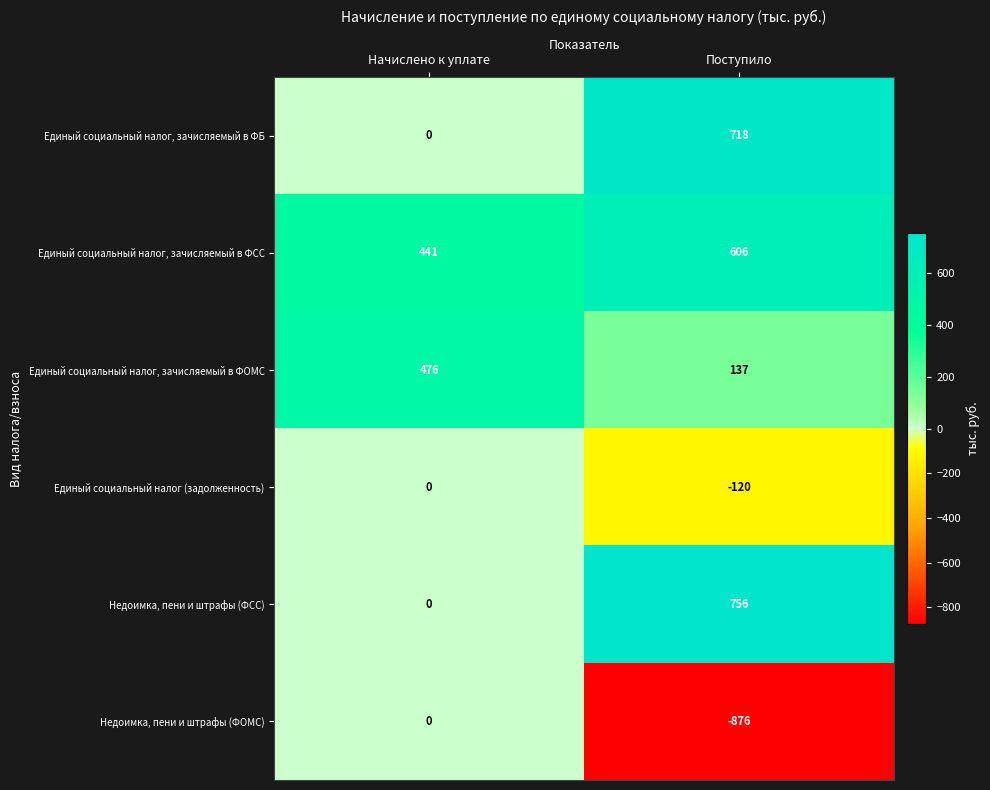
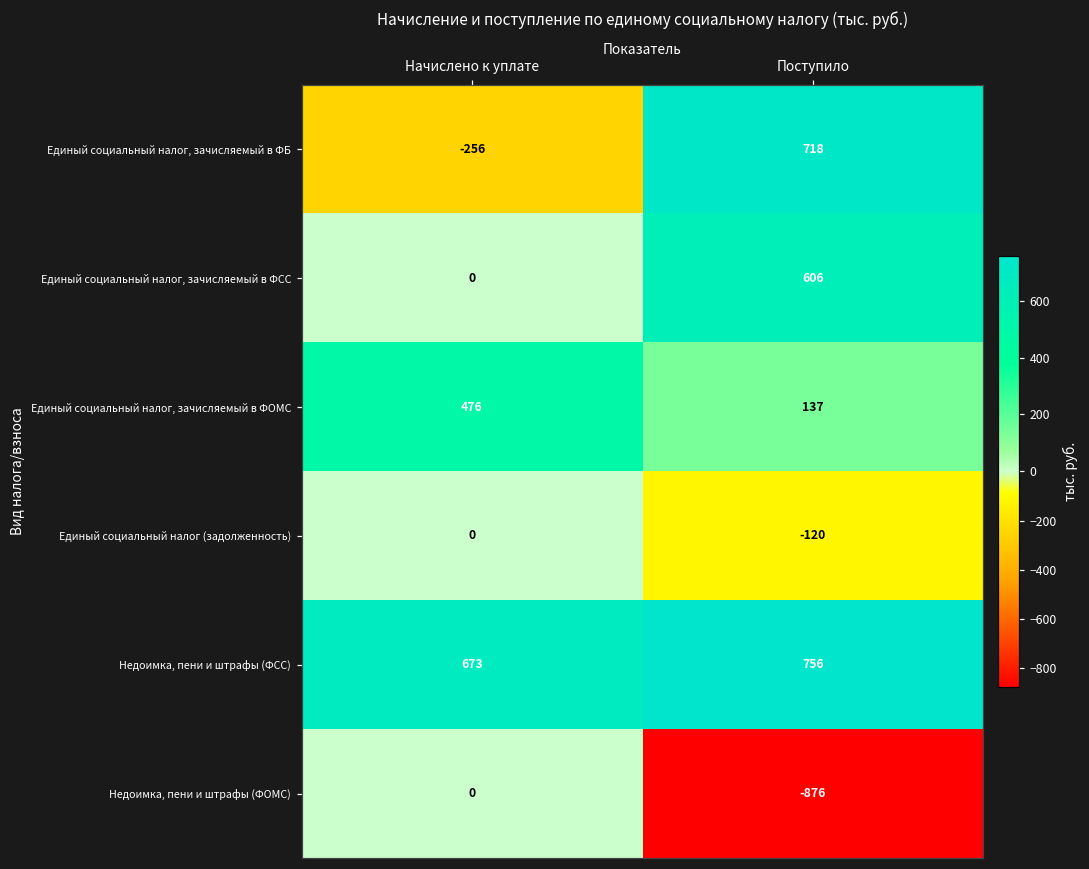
Единый социальный налог, зачисляемый в ФБ, Начислено к уплате: 0 -> -256
Единый социальный налог, зачисляемый в ФСС, Начислено к уплате: 441 -> 0
Недоимка, пени и штрафы (ФСС), Начислено к уплате: 0 -> 673
